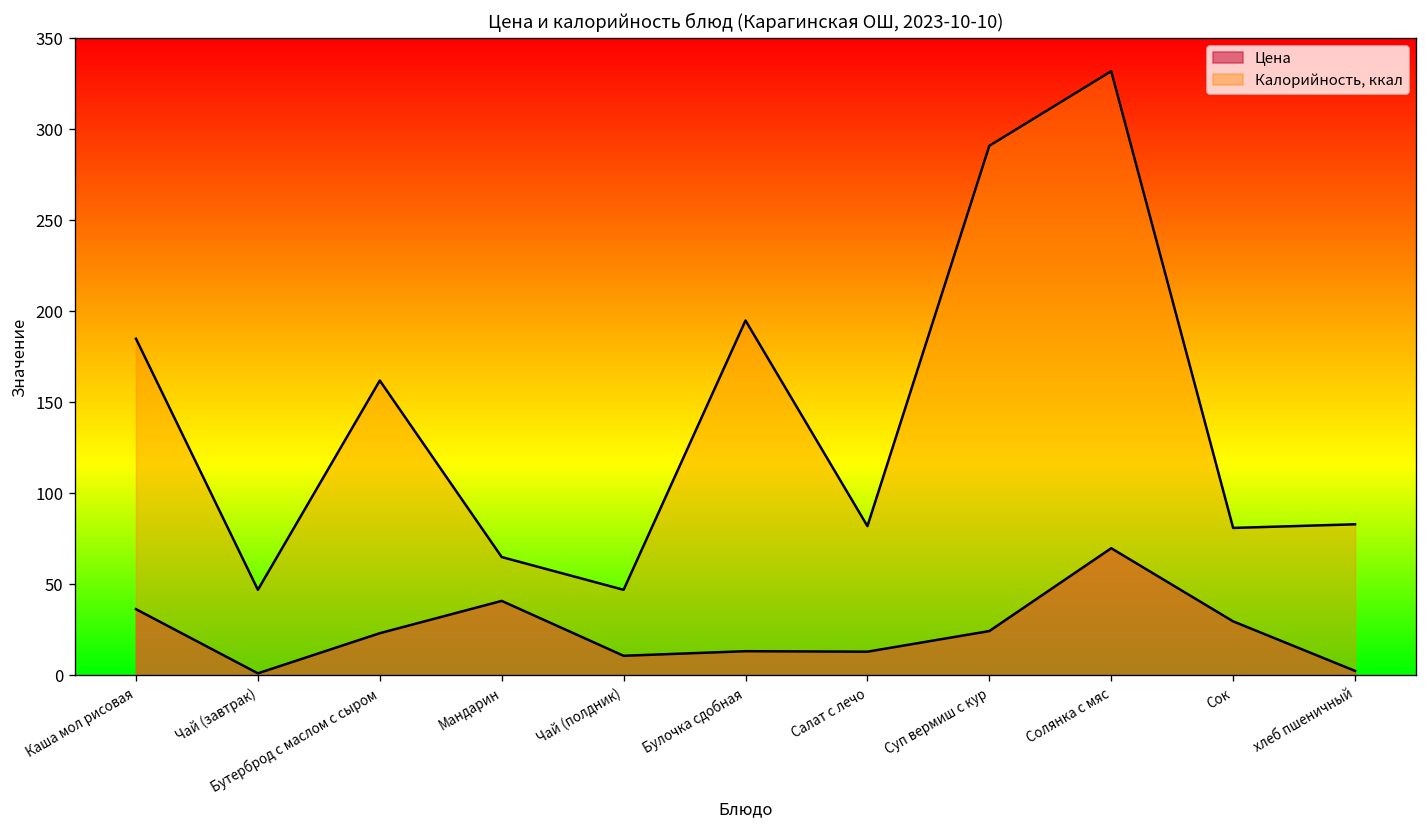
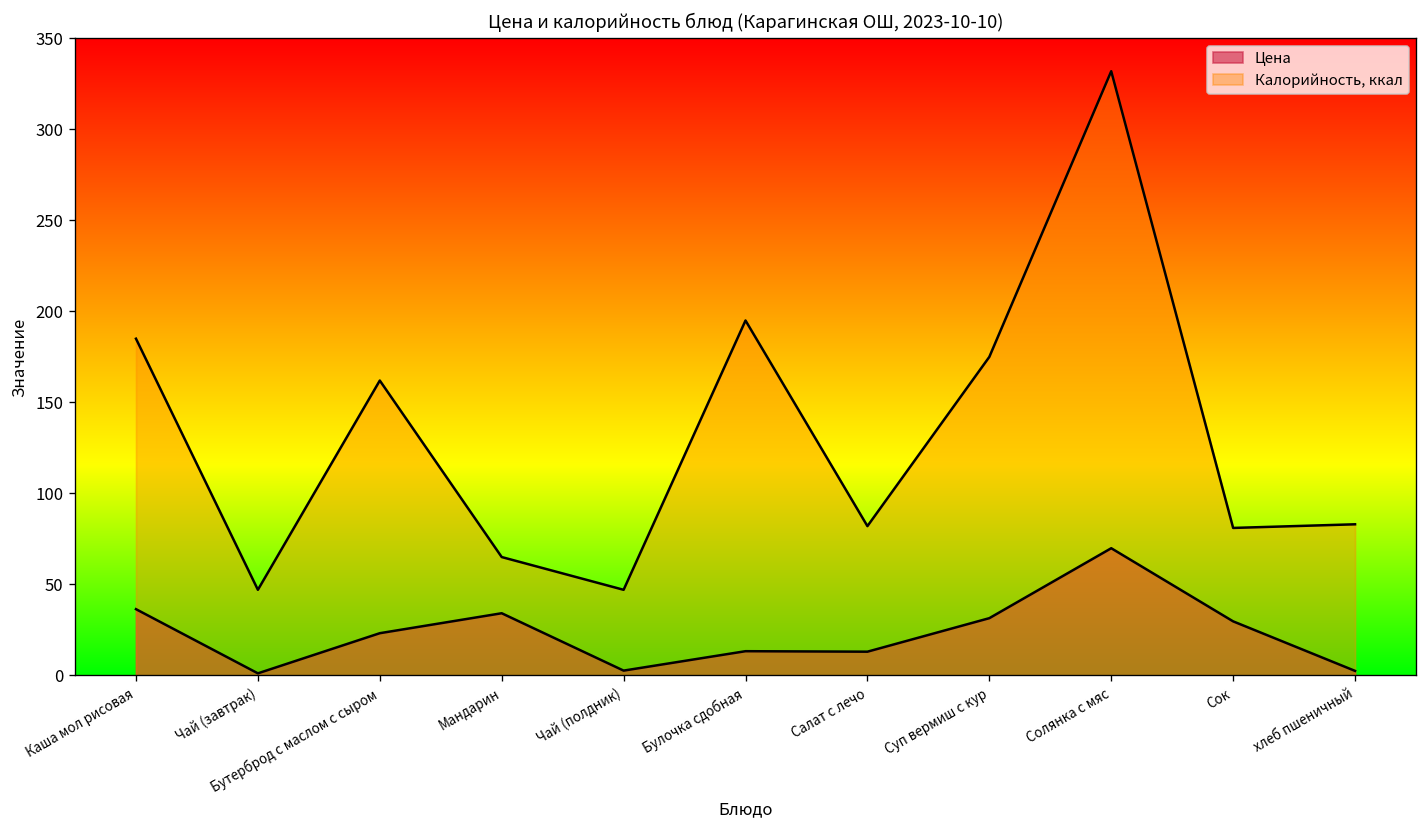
Цена, Мандарин: 41 -> 34
Цена, Чай (полдник): 11 -> 3
Цена, Суп вермиш с кур: 24 -> 31
Калорийность, ккал, Суп вермиш с кур: 291 -> 175
